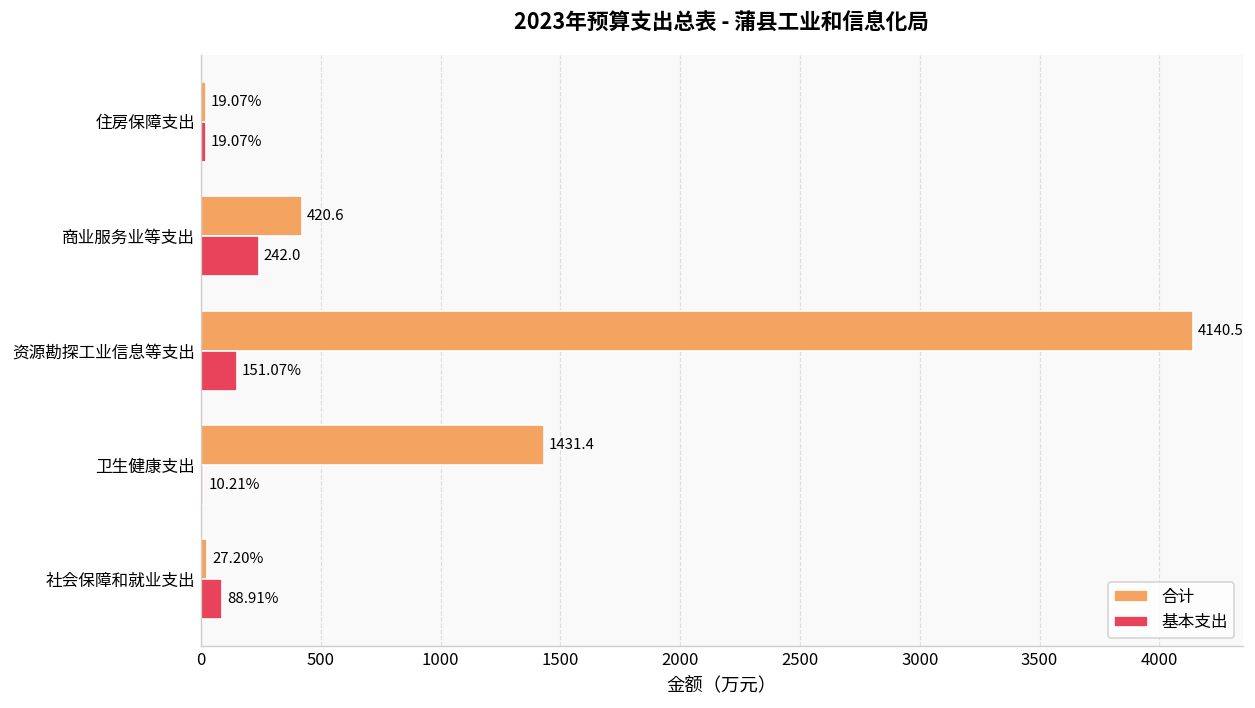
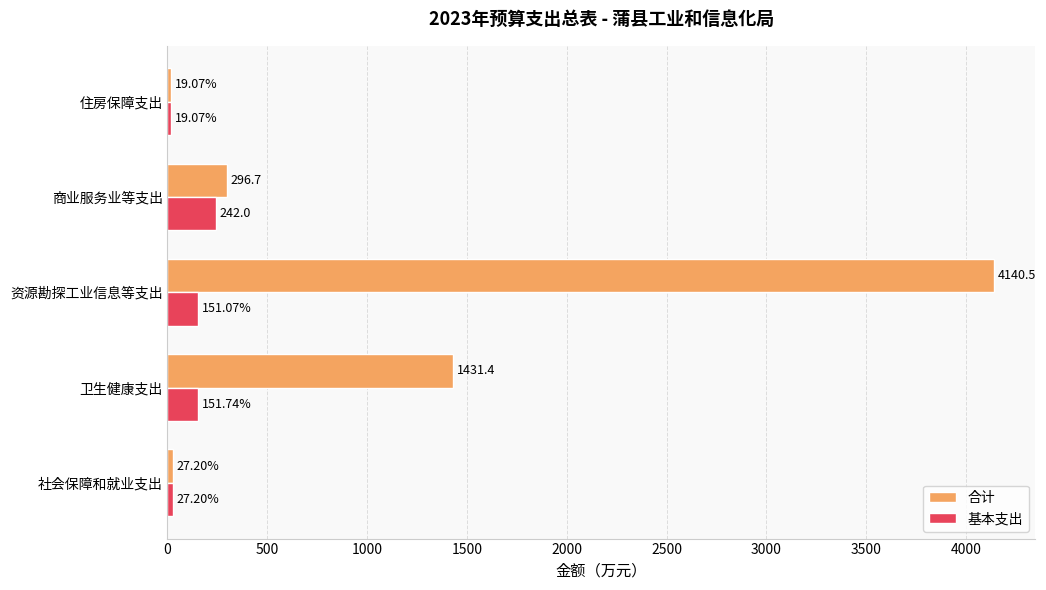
合计, 商业服务业等支出: 420.6 -> 296.7
基本支出, 卫生健康支出: 10.21% -> 151.74%
基本支出, 社会保障和就业支出: 88.91% -> 27.20%
